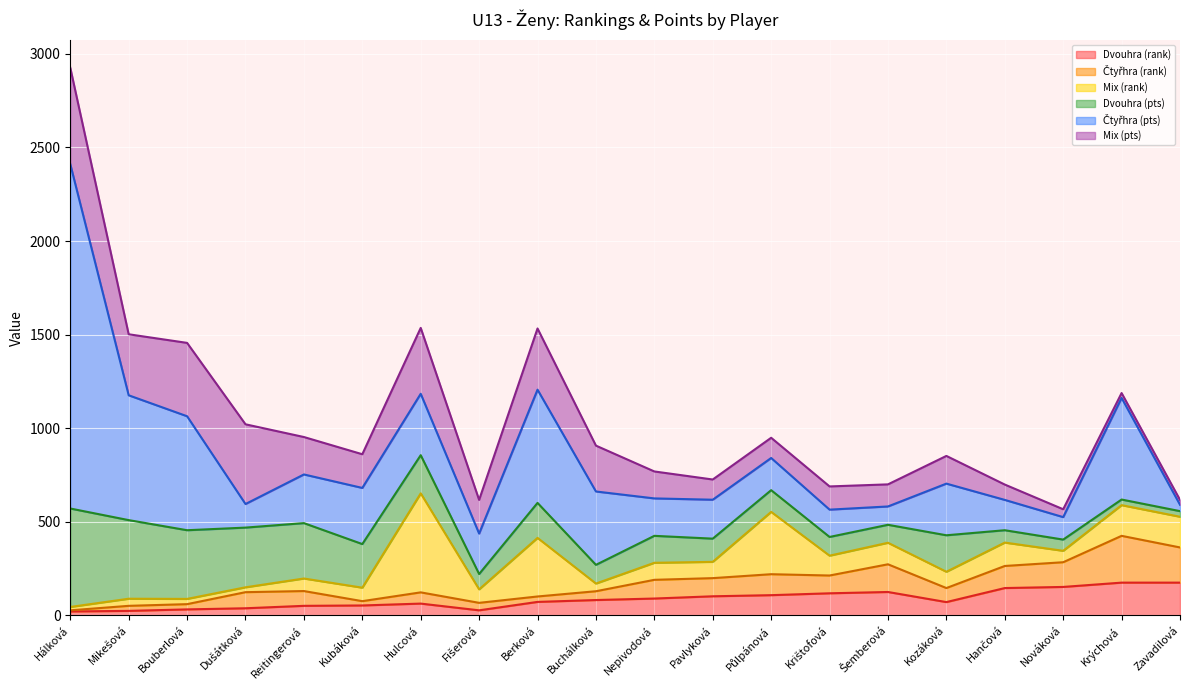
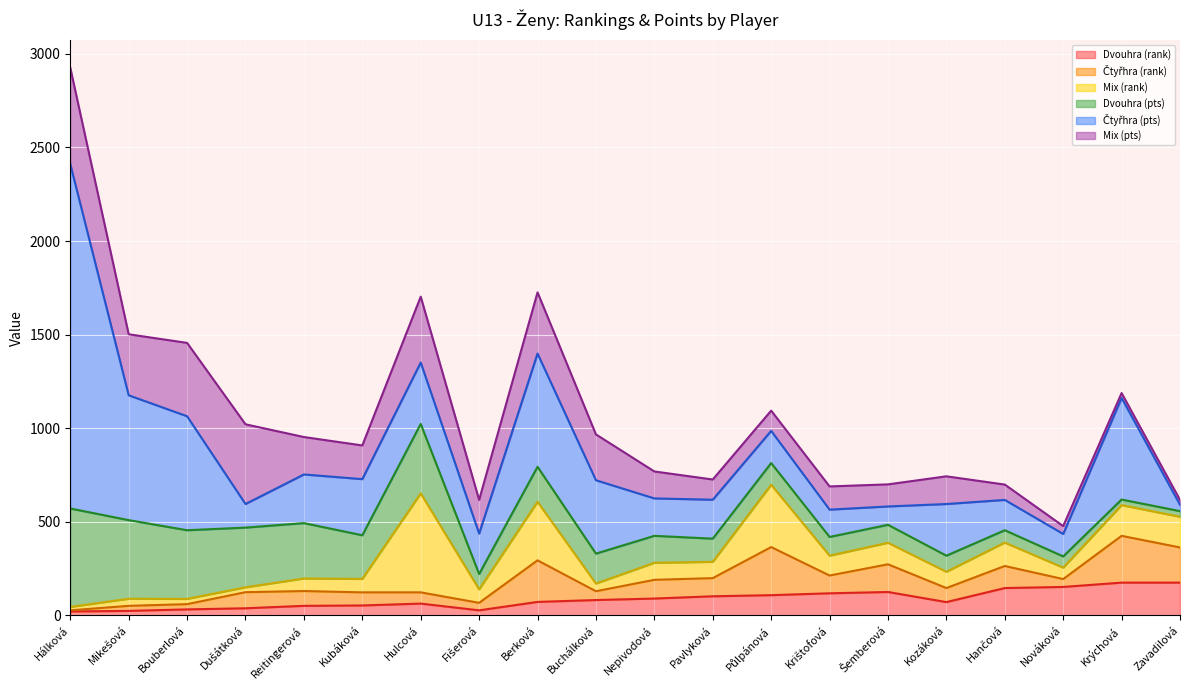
Čtyřhra (rank), Kubáková: 20 -> 70
Dvouhra (pts), Hulcová: 200 -> 370
Čtyřhra (rank), Berková: 30 -> 220
Dvouhra (pts), Buchálková: 100 -> 160
Čtyřhra (rank), Půlpánová: 110 -> 260
Dvouhra (pts), Kozáková: 200 -> 90
Čtyřhra (rank), Nováková: 130 -> 40
